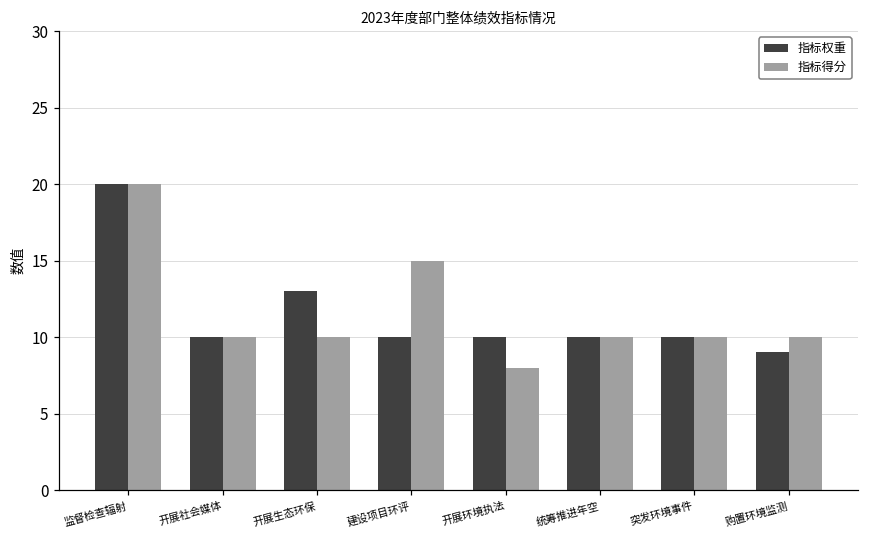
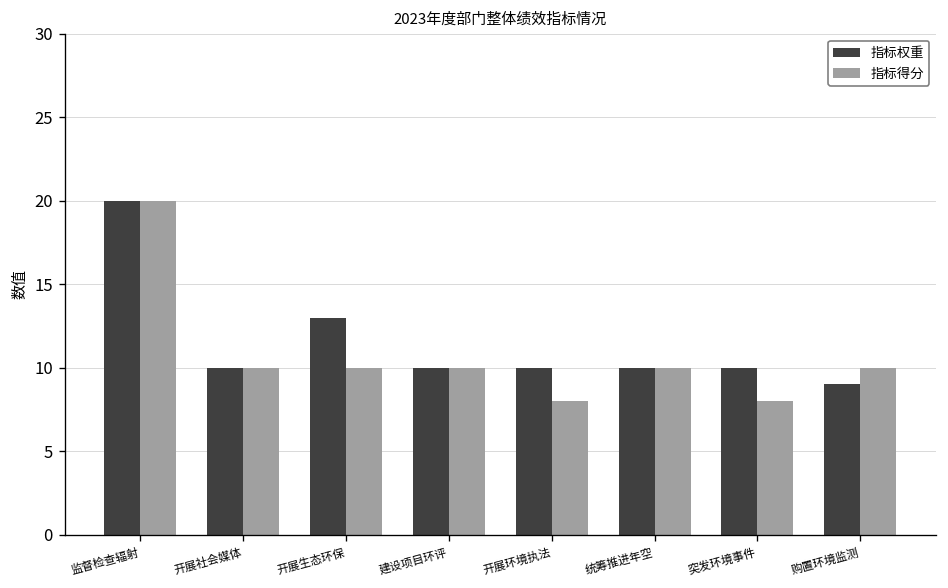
指标得分, 建设项目环评: 15 -> 10
指标得分, 突发环境事件: 10 -> 8
